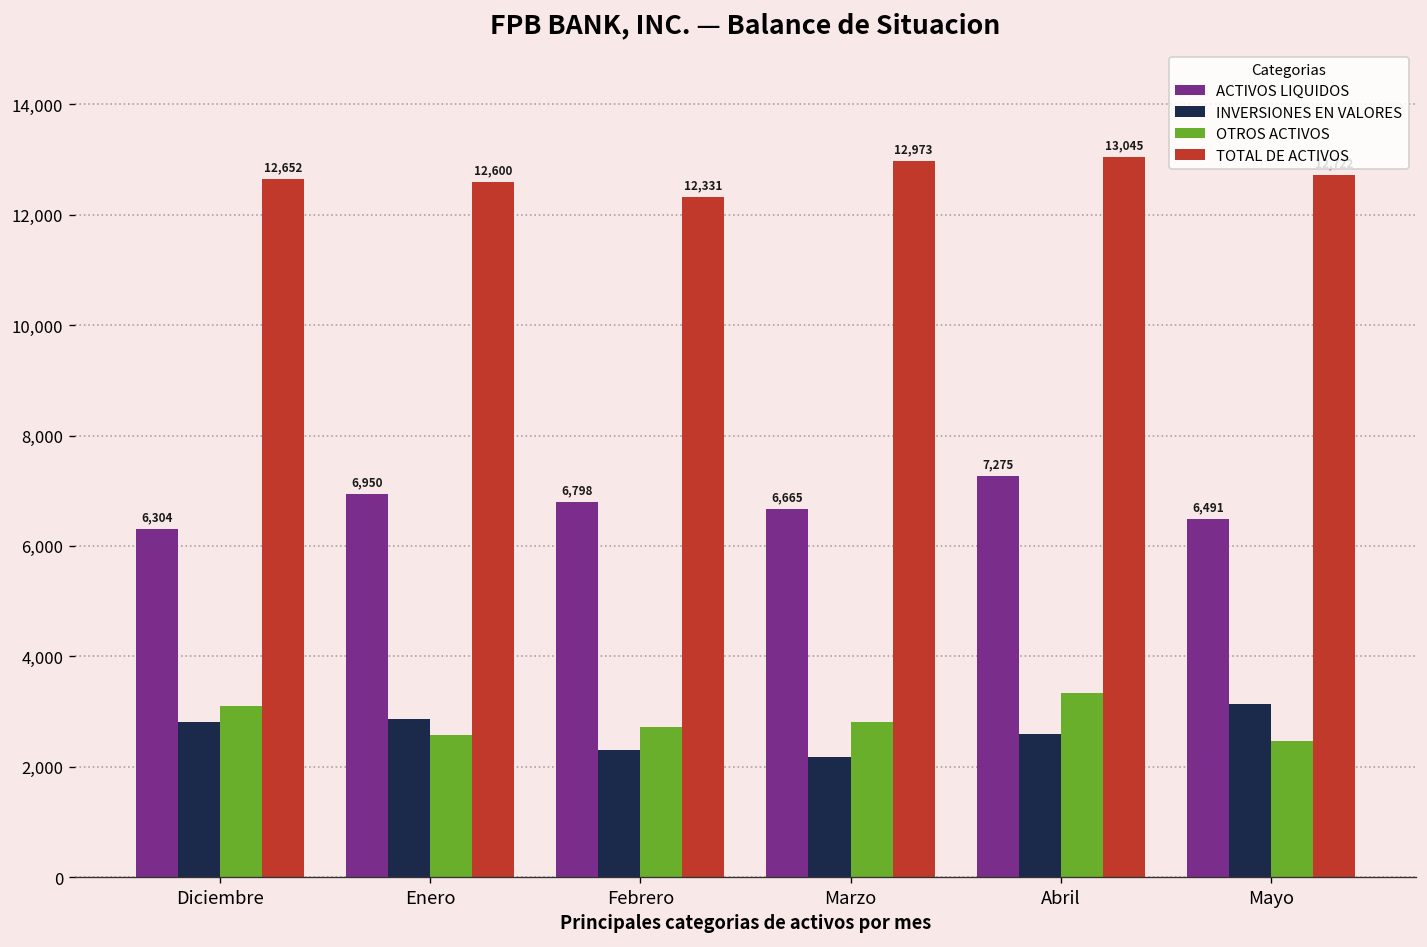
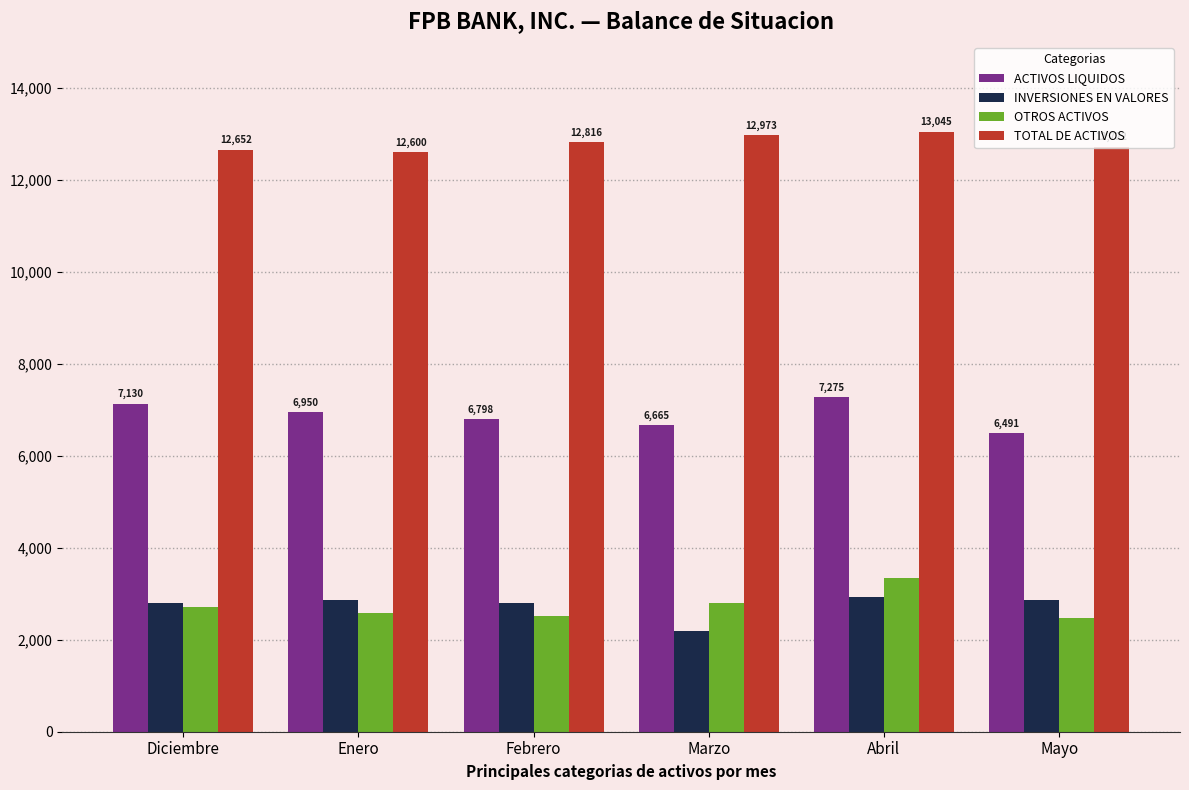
ACTIVOS LIQUIDOS, Diciembre: 6,304 -> 7,130
OTROS ACTIVOS, Diciembre: 3,100 -> 2,700
INVERSIONES EN VALORES, Febrero: 2,300 -> 2,800
OTROS ACTIVOS, Febrero: 2,700 -> 2,500
TOTAL DE ACTIVOS, Febrero: 12,331 -> 12,816
INVERSIONES EN VALORES, Abril: 2,600 -> 2,900
INVERSIONES EN VALORES, Mayo: 3,100 -> 2,900
